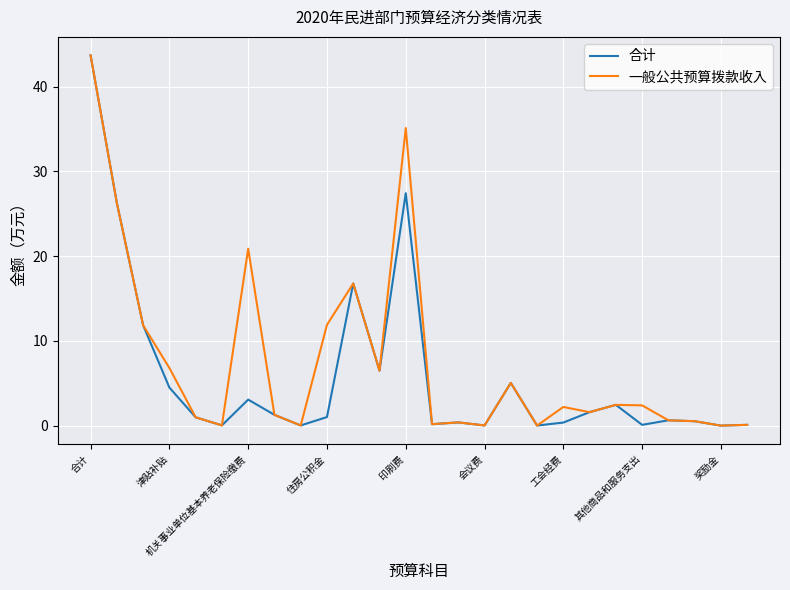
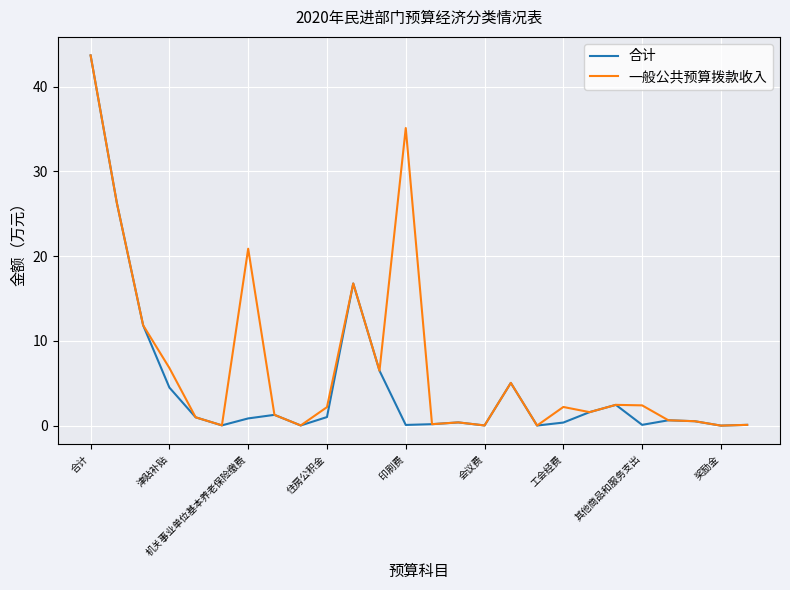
合计, 机关事业单位基本养老保险缴费: 3 -> 1
一般公共预算拨款收入, 住房公积金: 12 -> 2
合计, 印刷费: 27 -> 0
